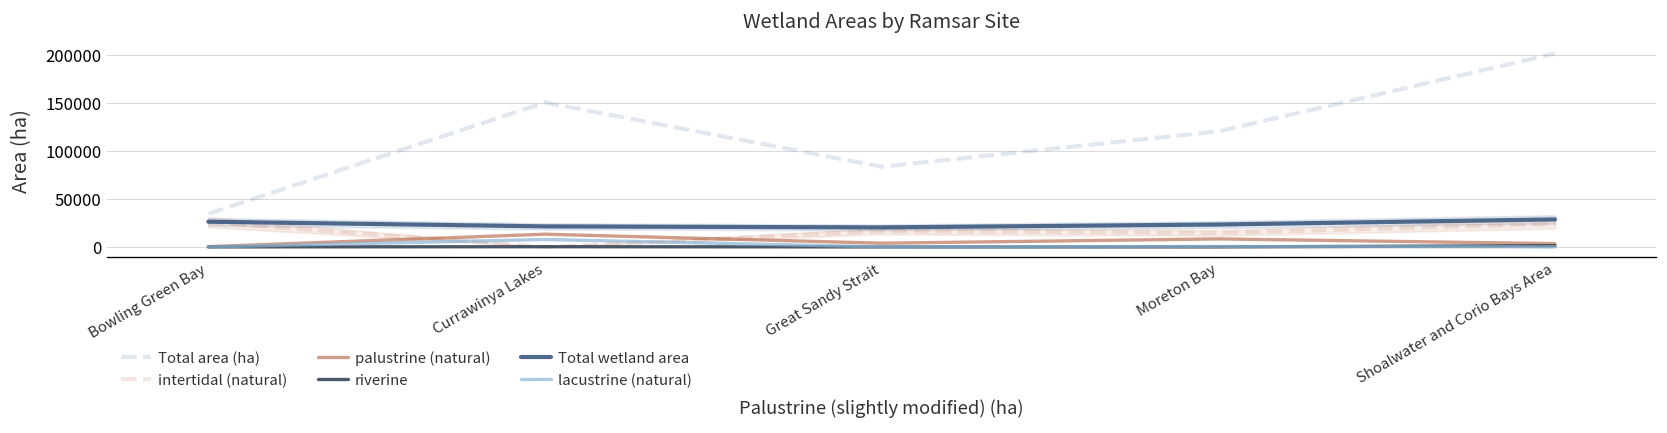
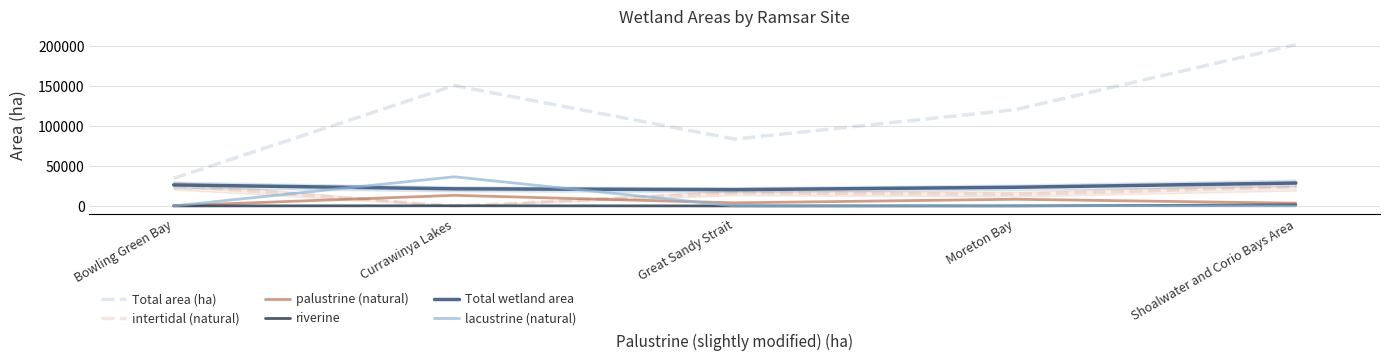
lacustrine (natural), Currawinya Lakes: 10000 -> 40000
